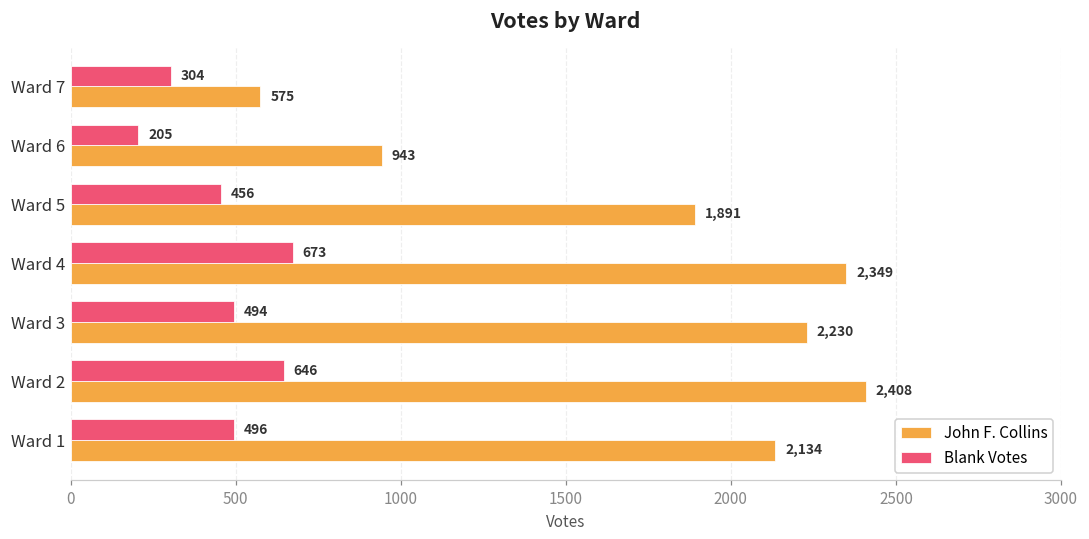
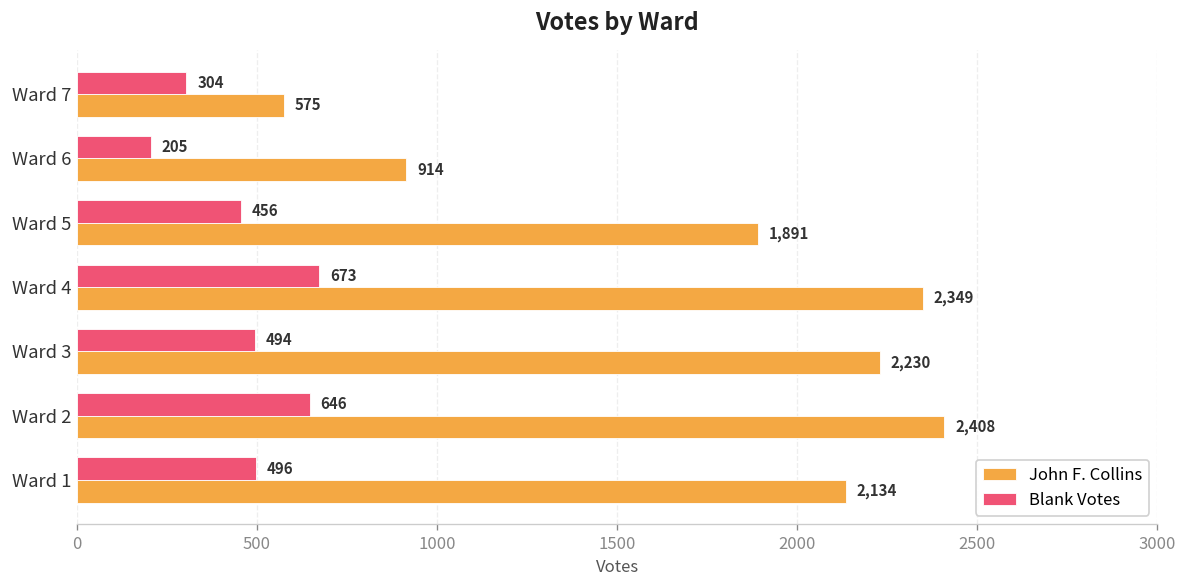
John F. Collins, Ward 6: 943 -> 914
